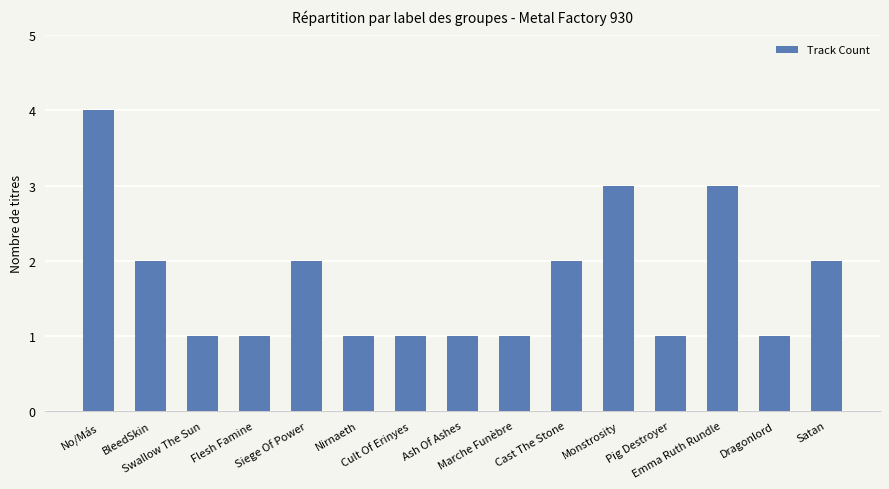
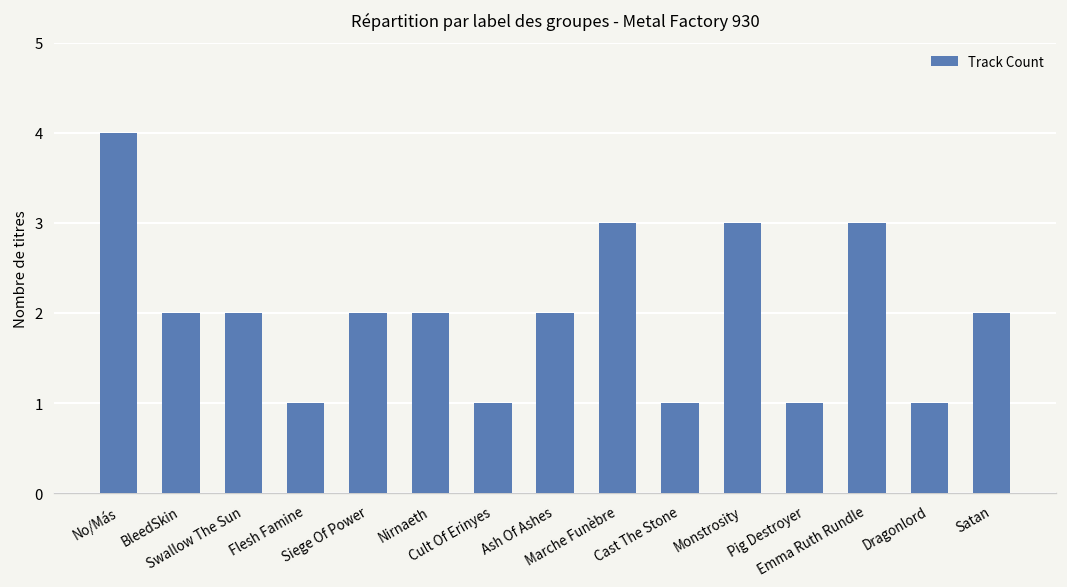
Swallow The Sun: 1 -> 2
Nirnaeth: 1 -> 2
Ash Of Ashes: 1 -> 2
Marche Funèbre: 1 -> 3
Cast The Stone: 2 -> 1
